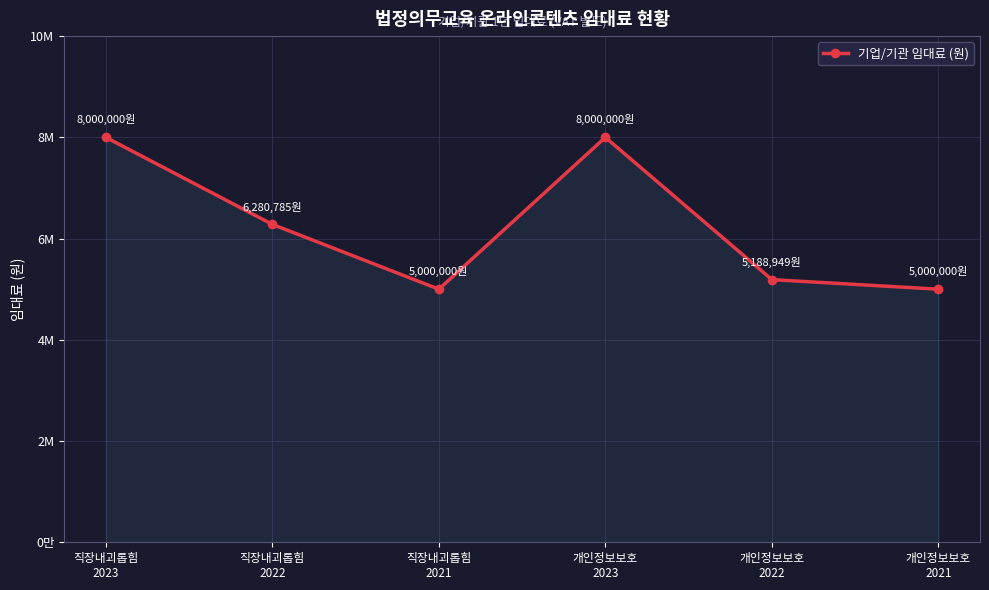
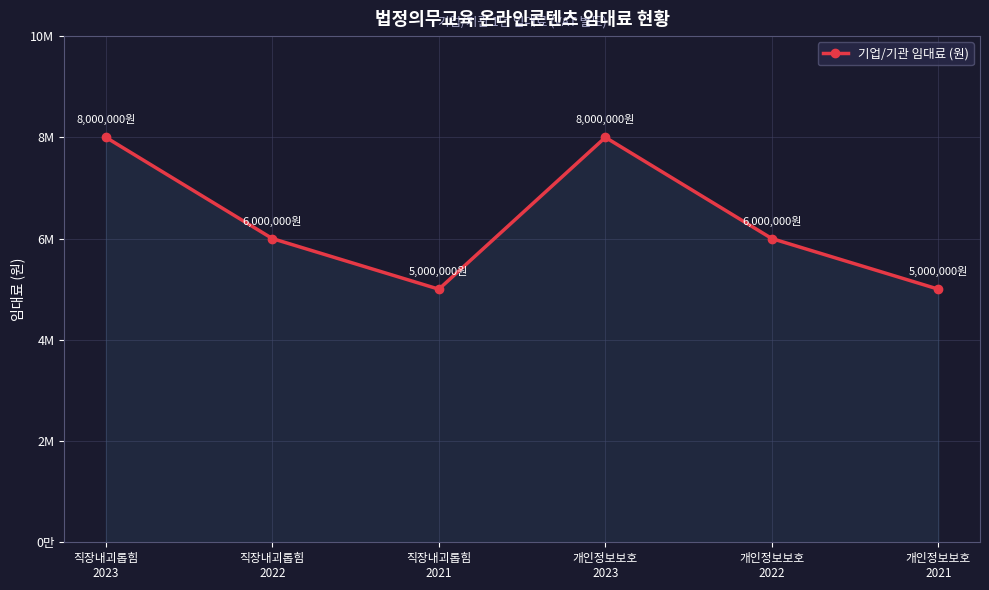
직장내괴롭힘 2022: 6,280,785원 -> 6,000,000원
개인정보보호 2022: 5,188,949원 -> 6,000,000원
